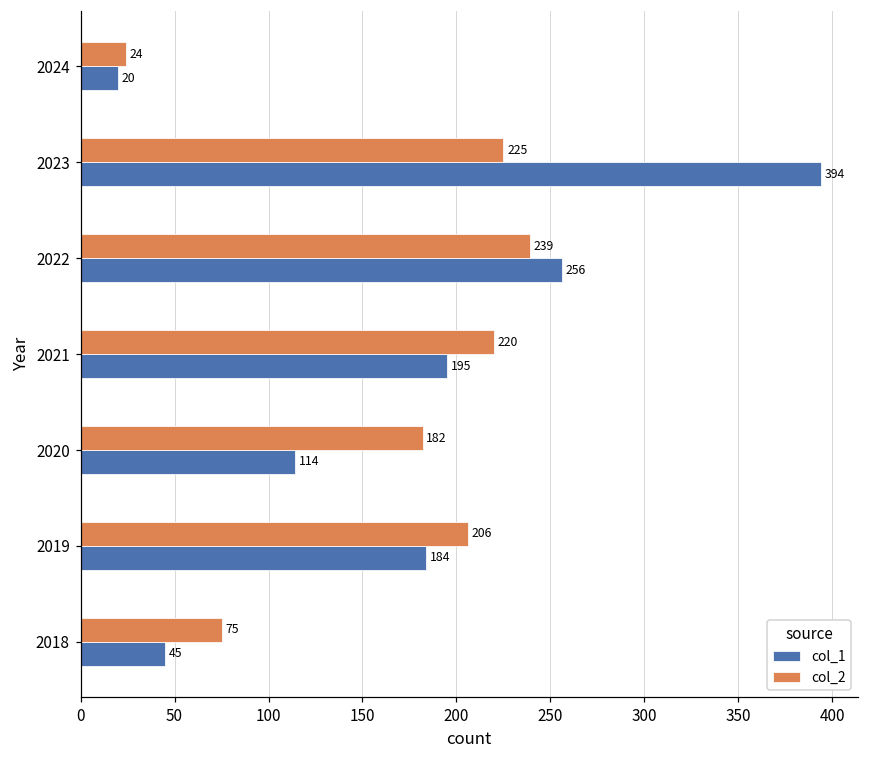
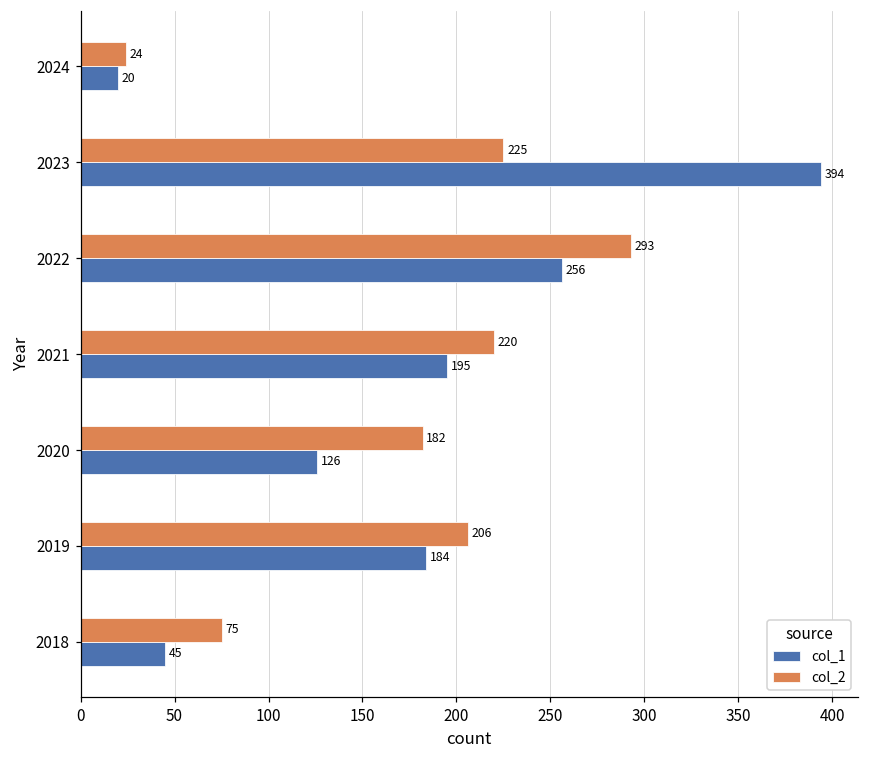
col_2, 2022: 239 -> 293
col_1, 2020: 114 -> 126
